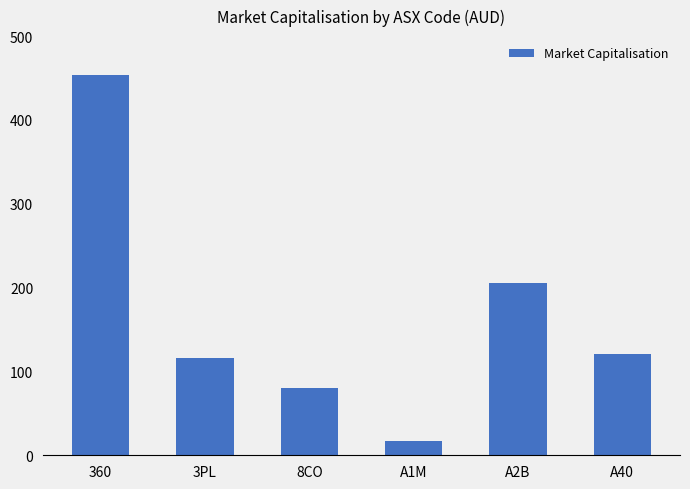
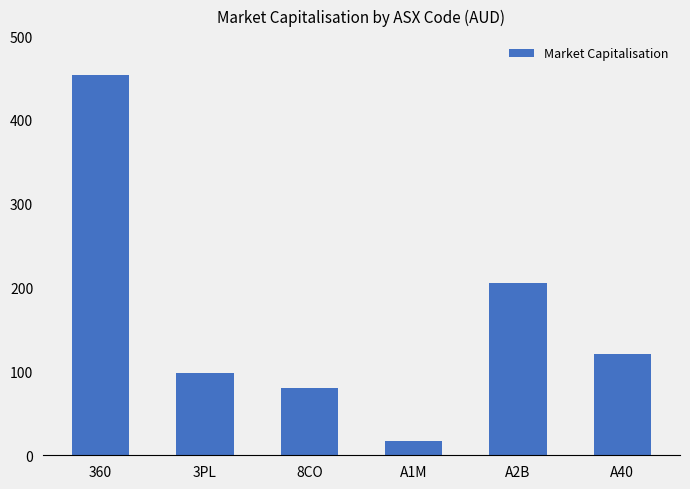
3PL: 120 -> 100
